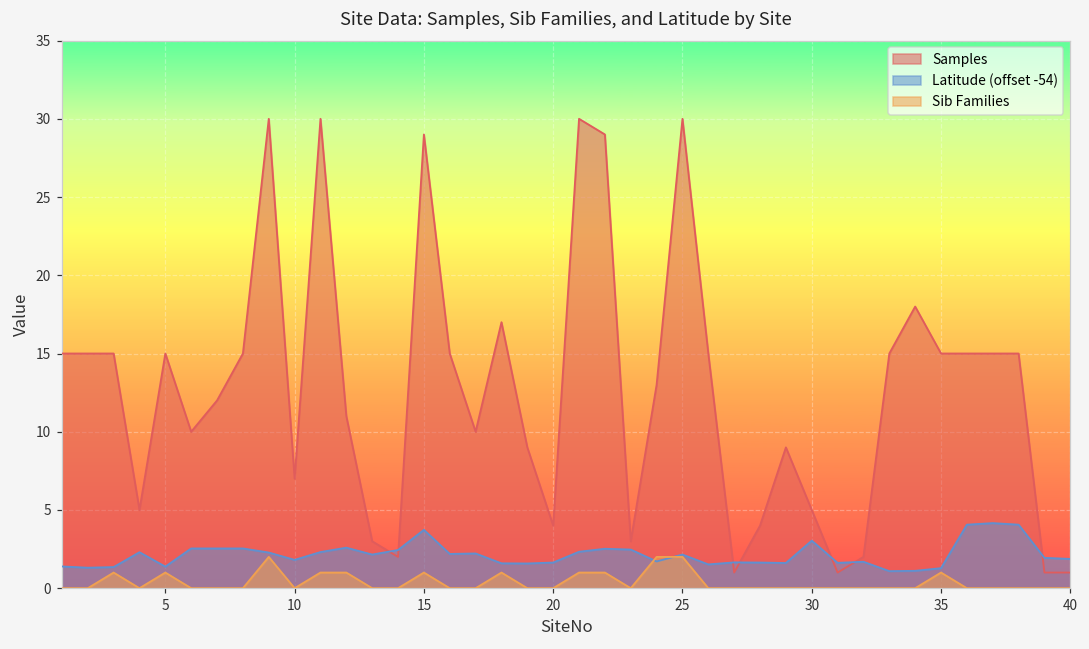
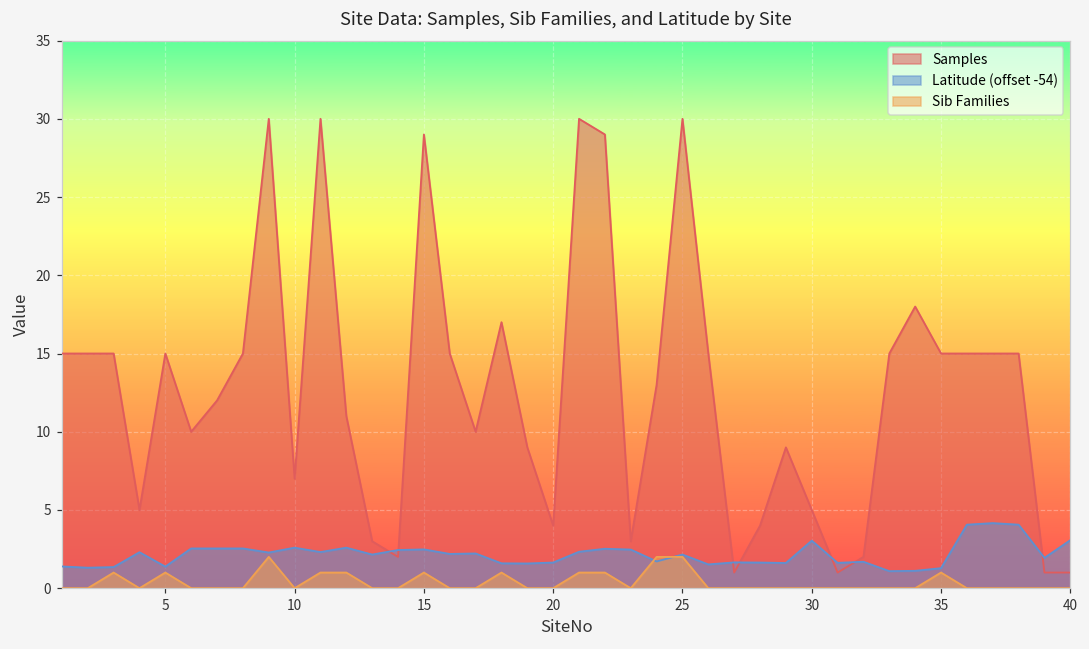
Latitude (offset -54), 10: 1.8 -> 2.6
Latitude (offset -54), 15: 3.7 -> 2.5
Latitude (offset -54), 40: 1.9 -> 3.1
